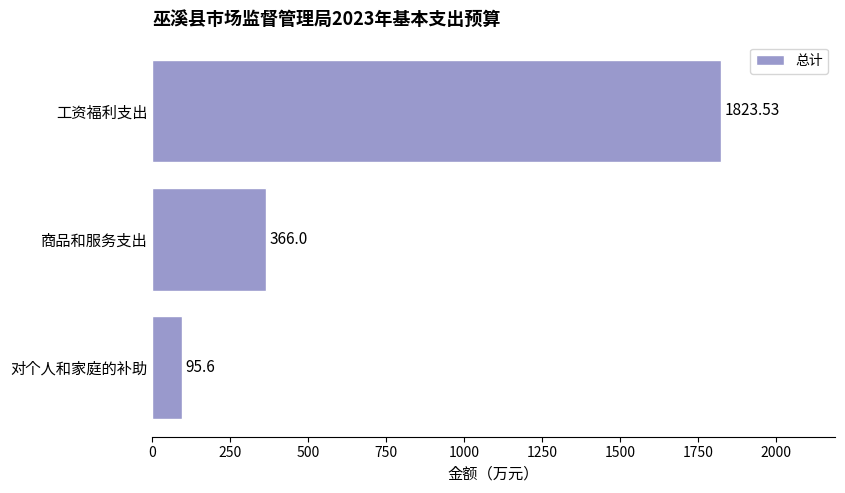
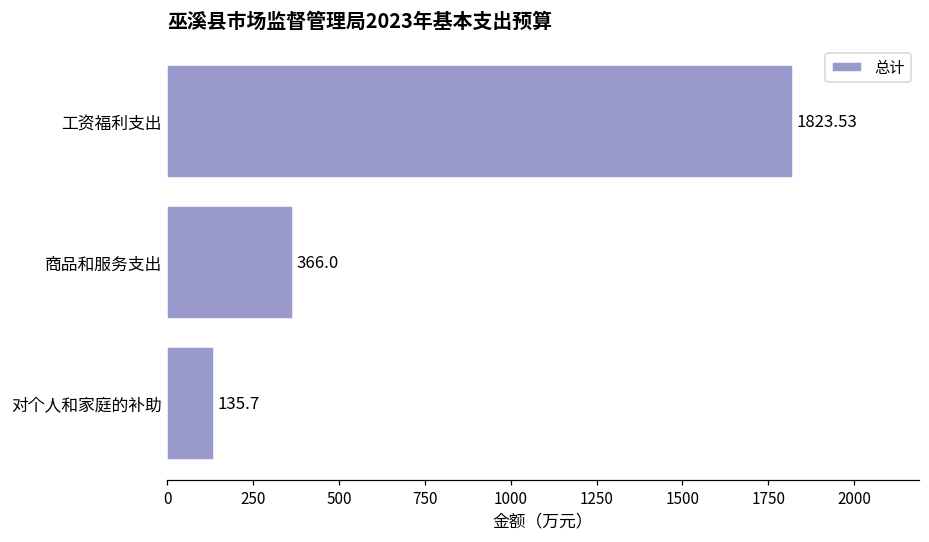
对个人和家庭的补助: 95.6 -> 135.7
